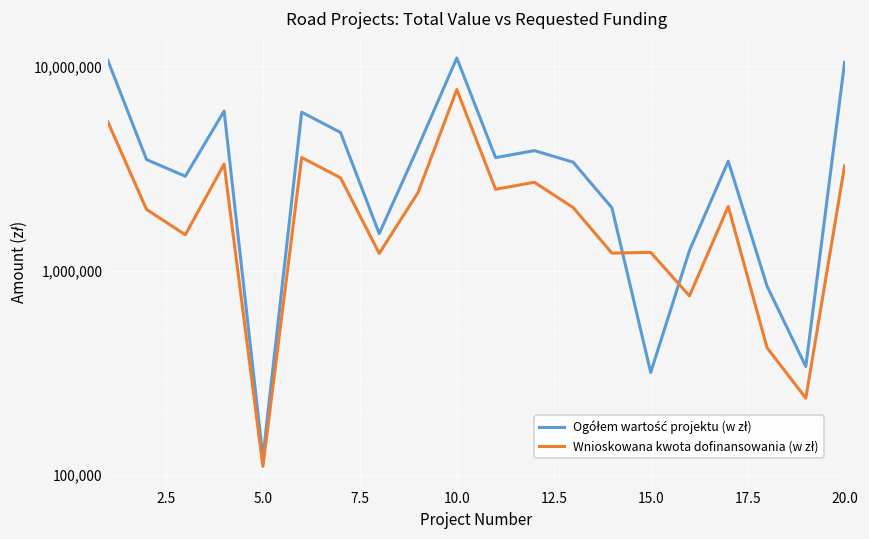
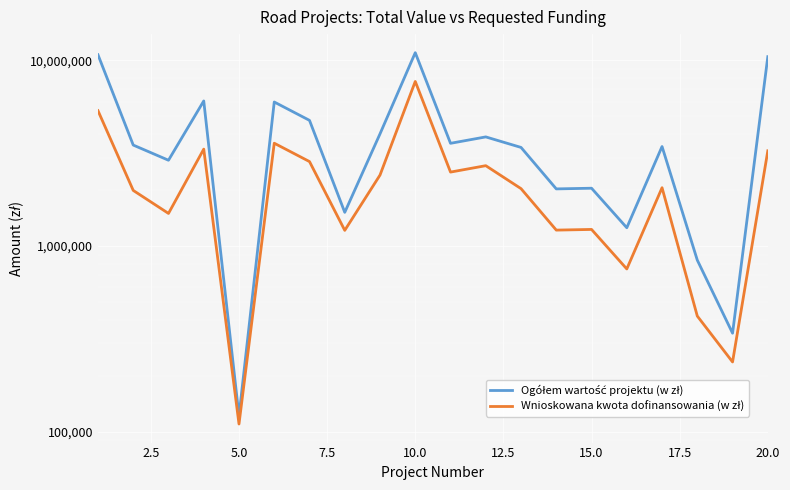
Ogółem wartość projektu (w zł), 15.0: 320,000 -> 2,000,000
